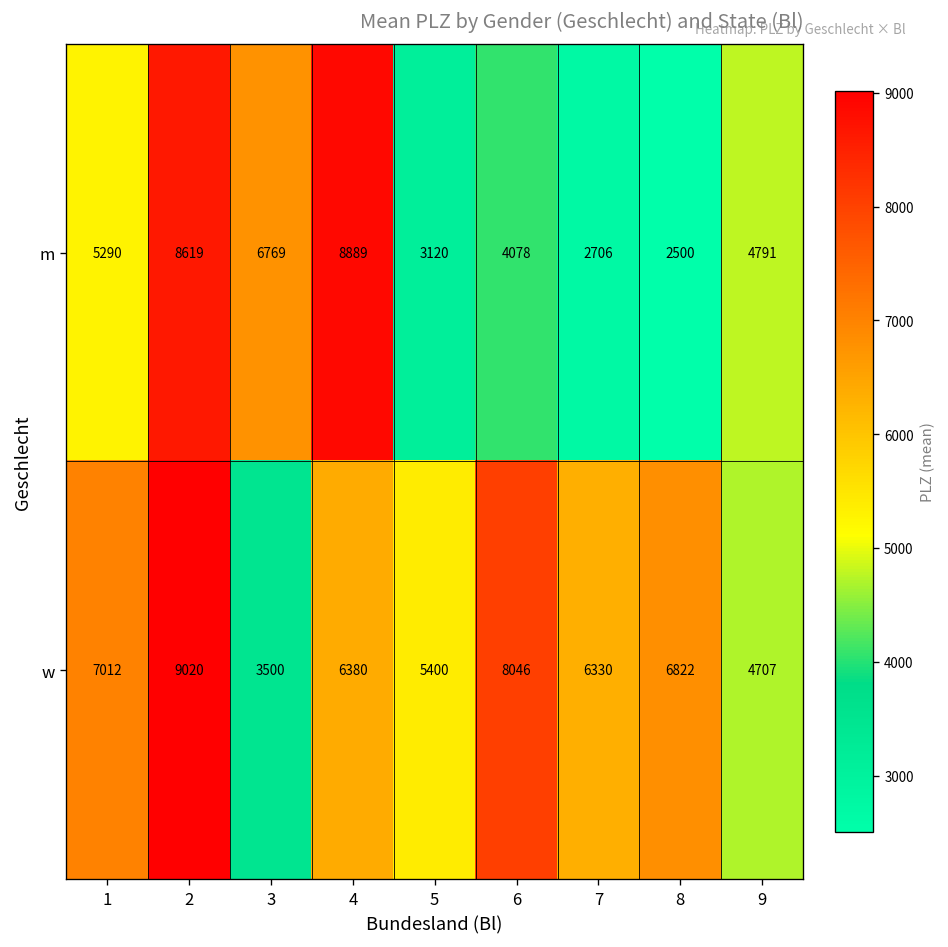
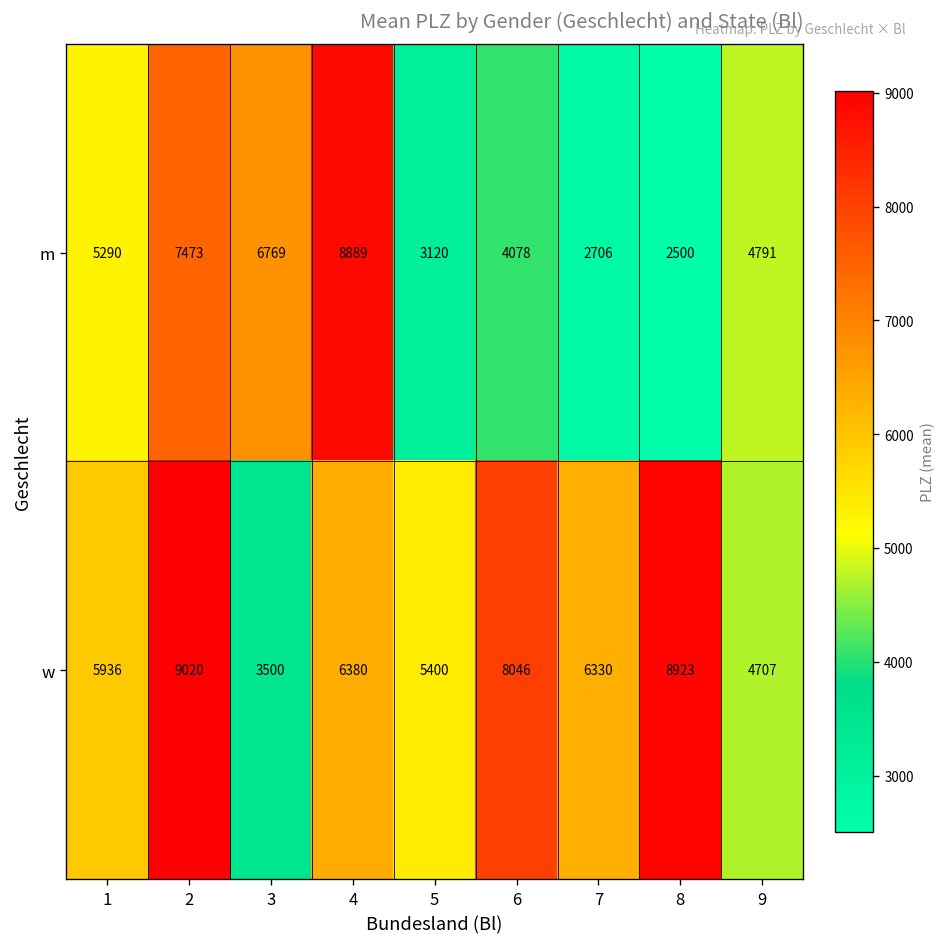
m, 2: 8619 -> 7473
w, 1: 7012 -> 5936
w, 8: 6822 -> 8923
